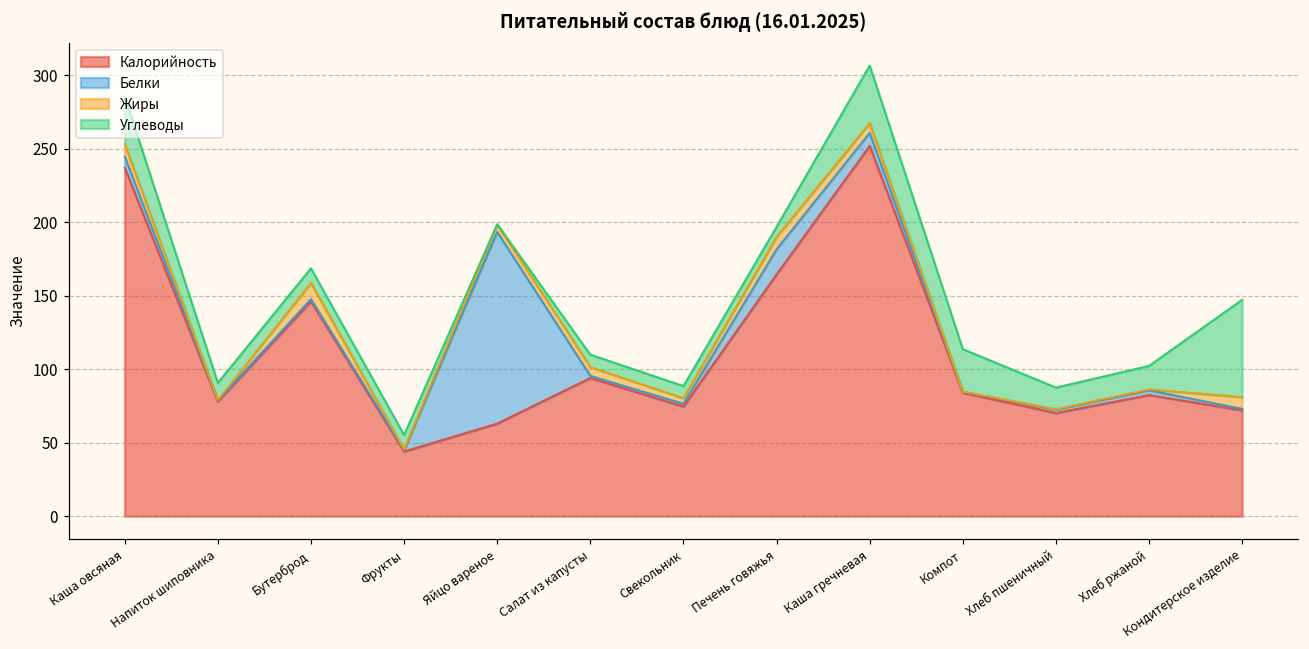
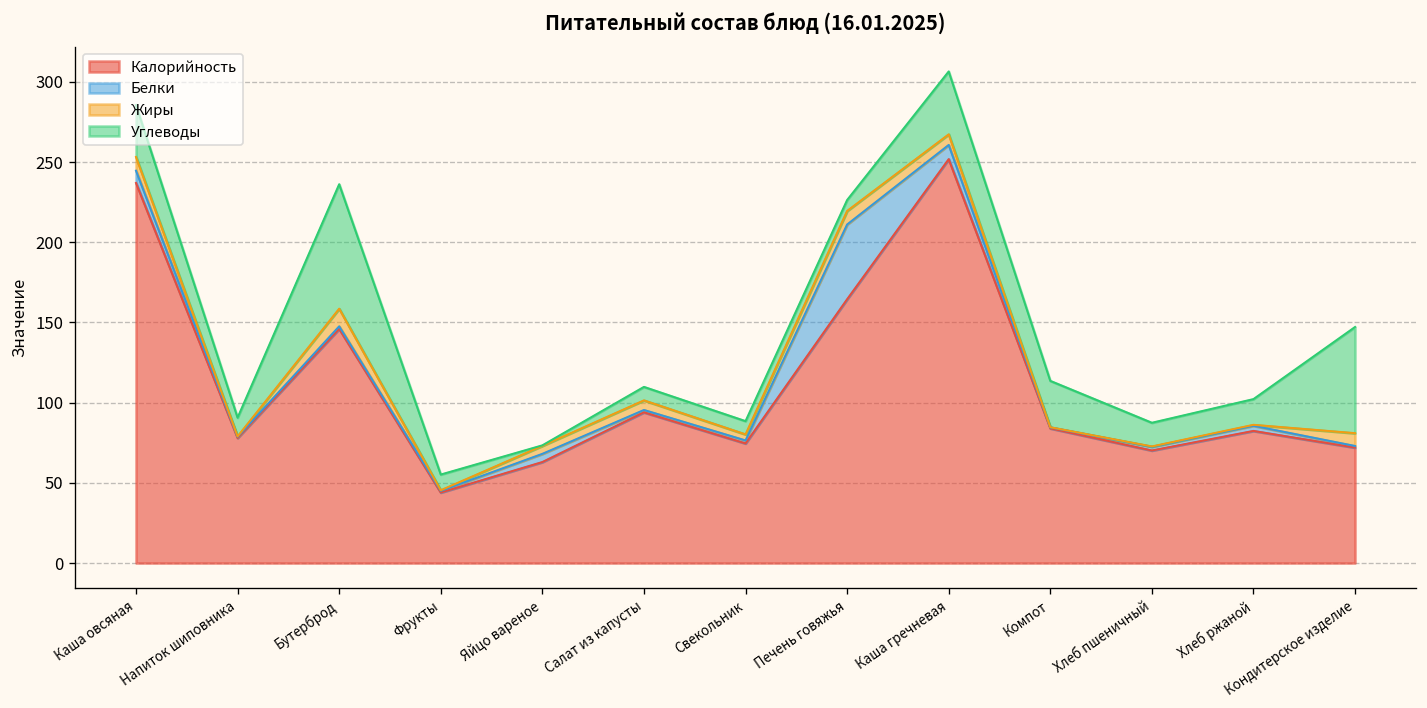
Углеводы, Бутерброд: 10 -> 78
Белки, Яйцо вареное: 130 -> 5
Белки, Печень говяжья: 17 -> 47
